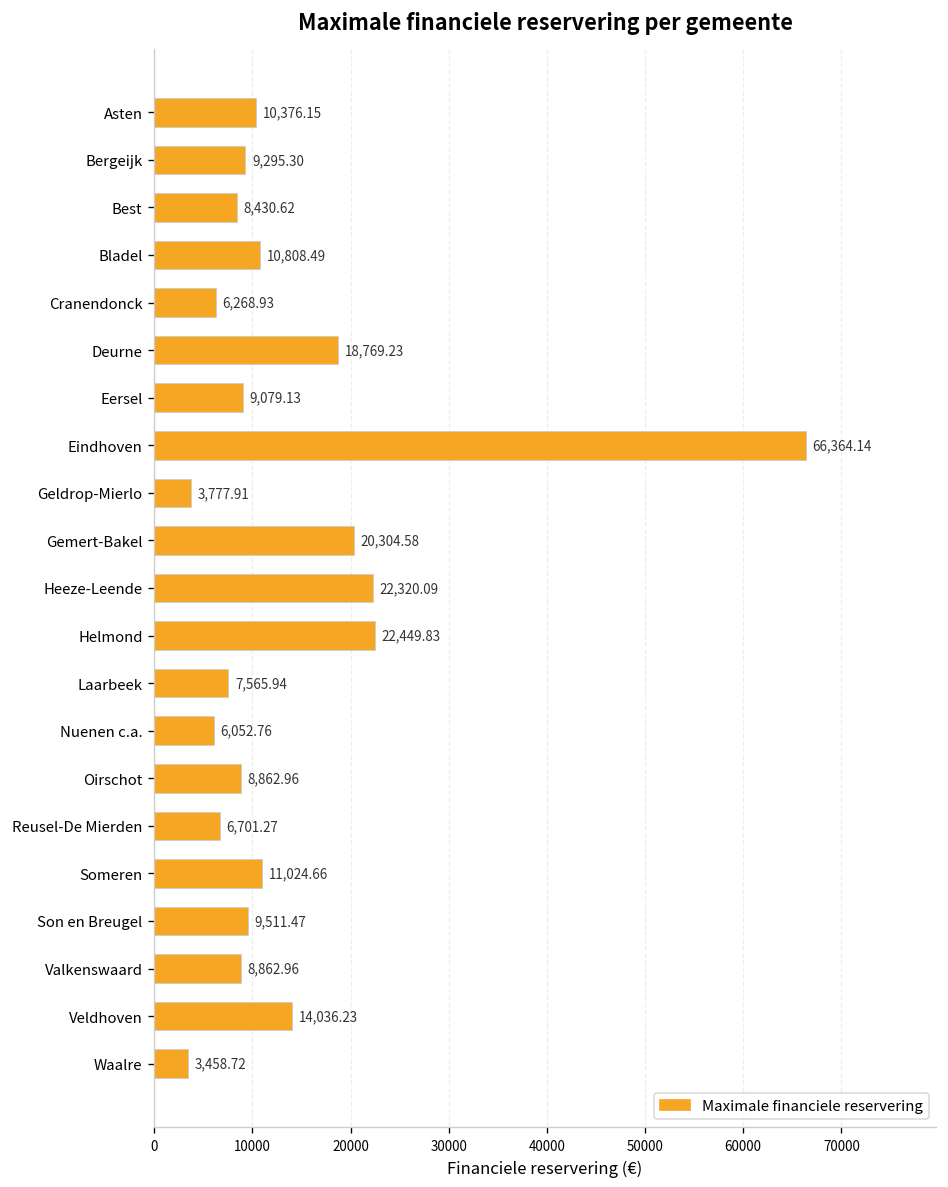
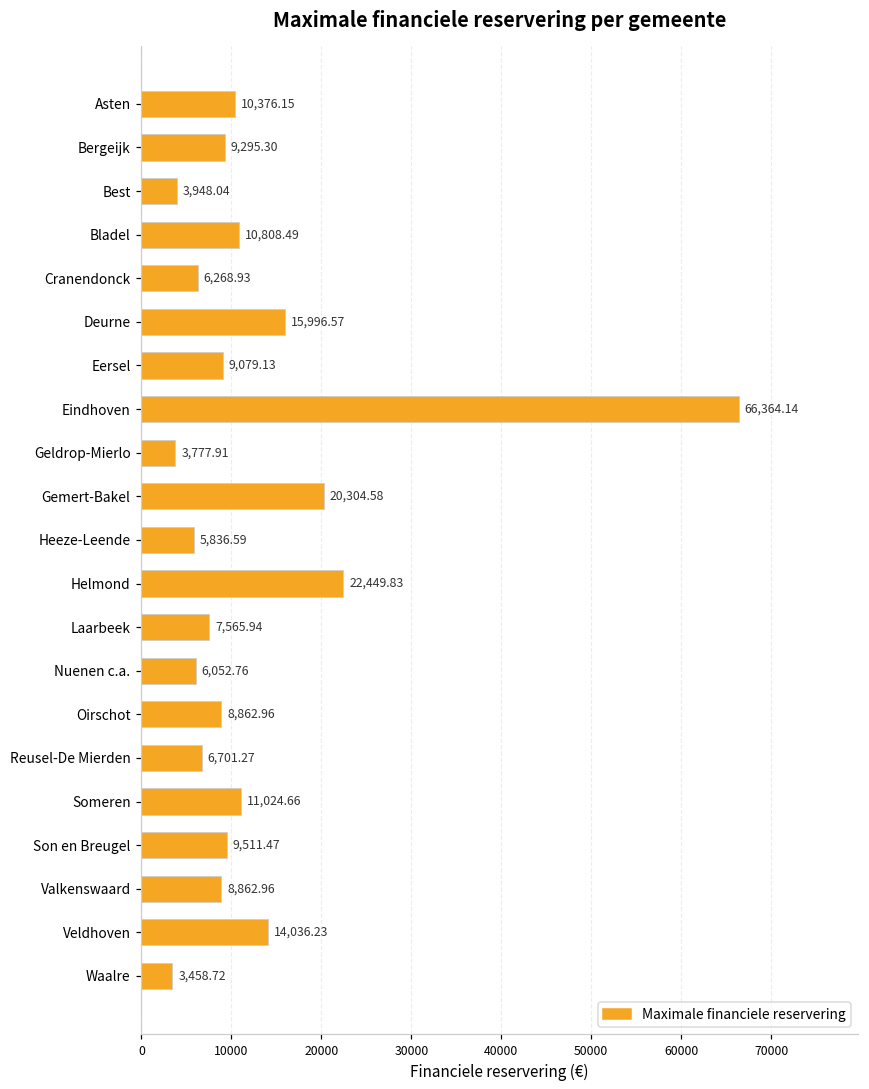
Best: 8,430.62 -> 3,948.04
Deurne: 18,769.23 -> 15,996.57
Heeze-Leende: 22,320.09 -> 5,836.59
